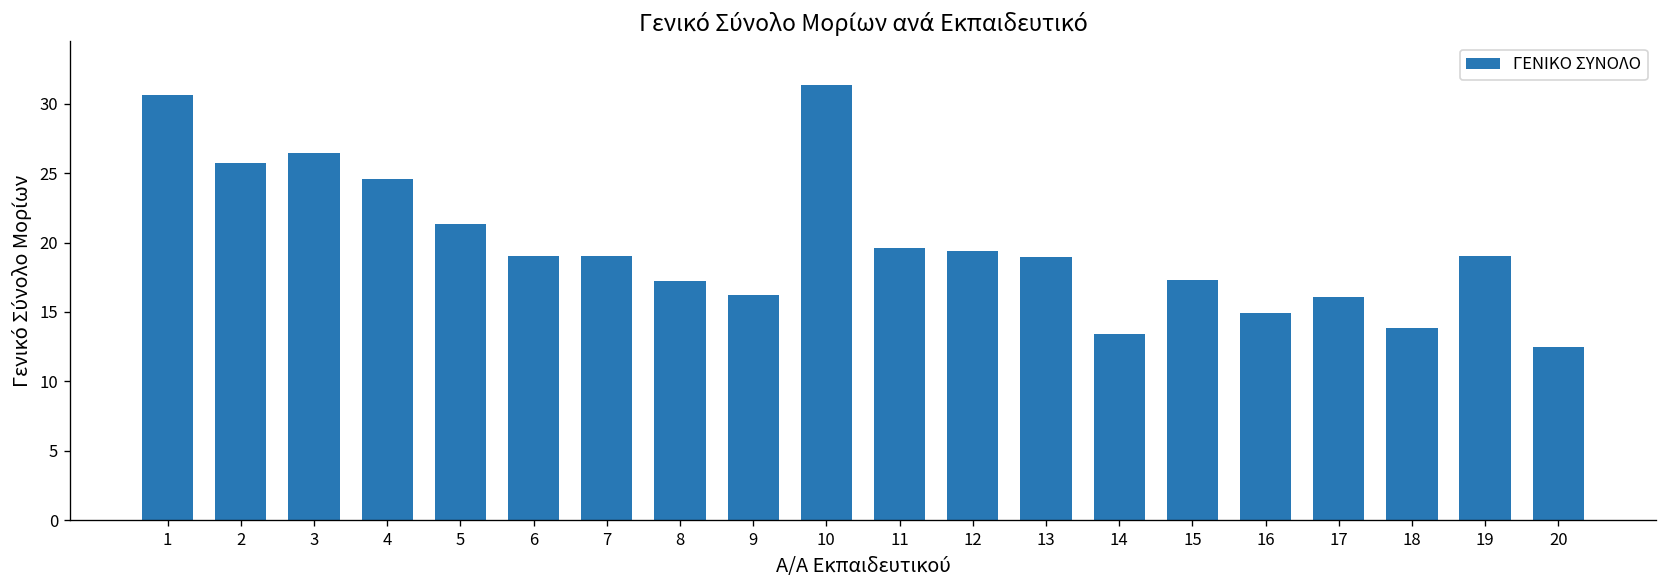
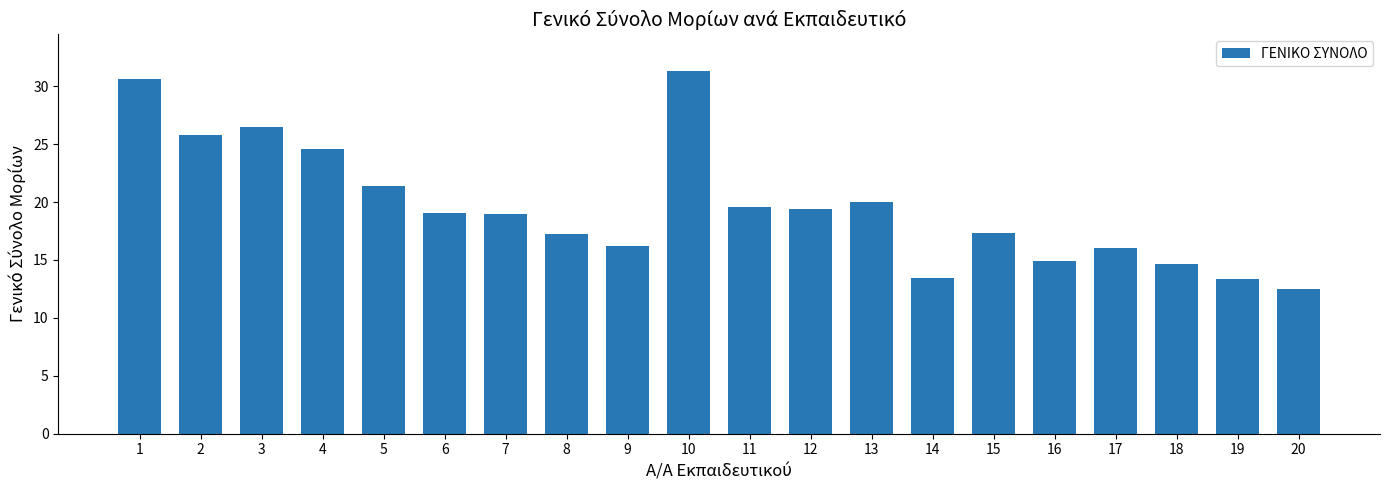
13: 19.0 -> 20.0
18: 13.8 -> 14.7
19: 19.0 -> 13.4
